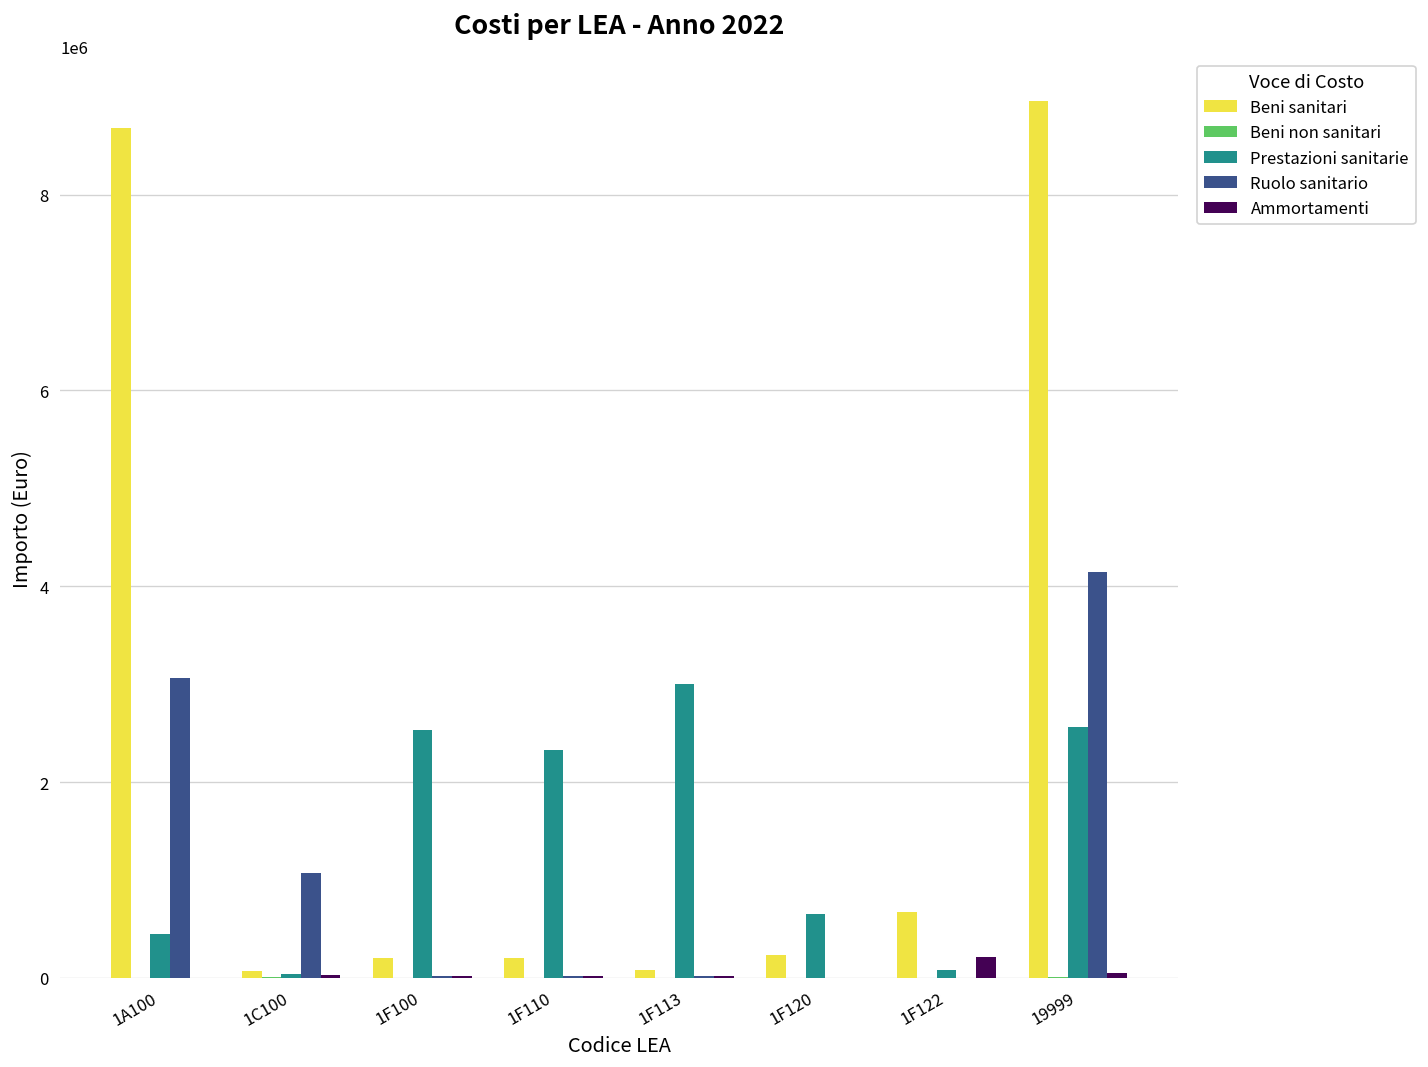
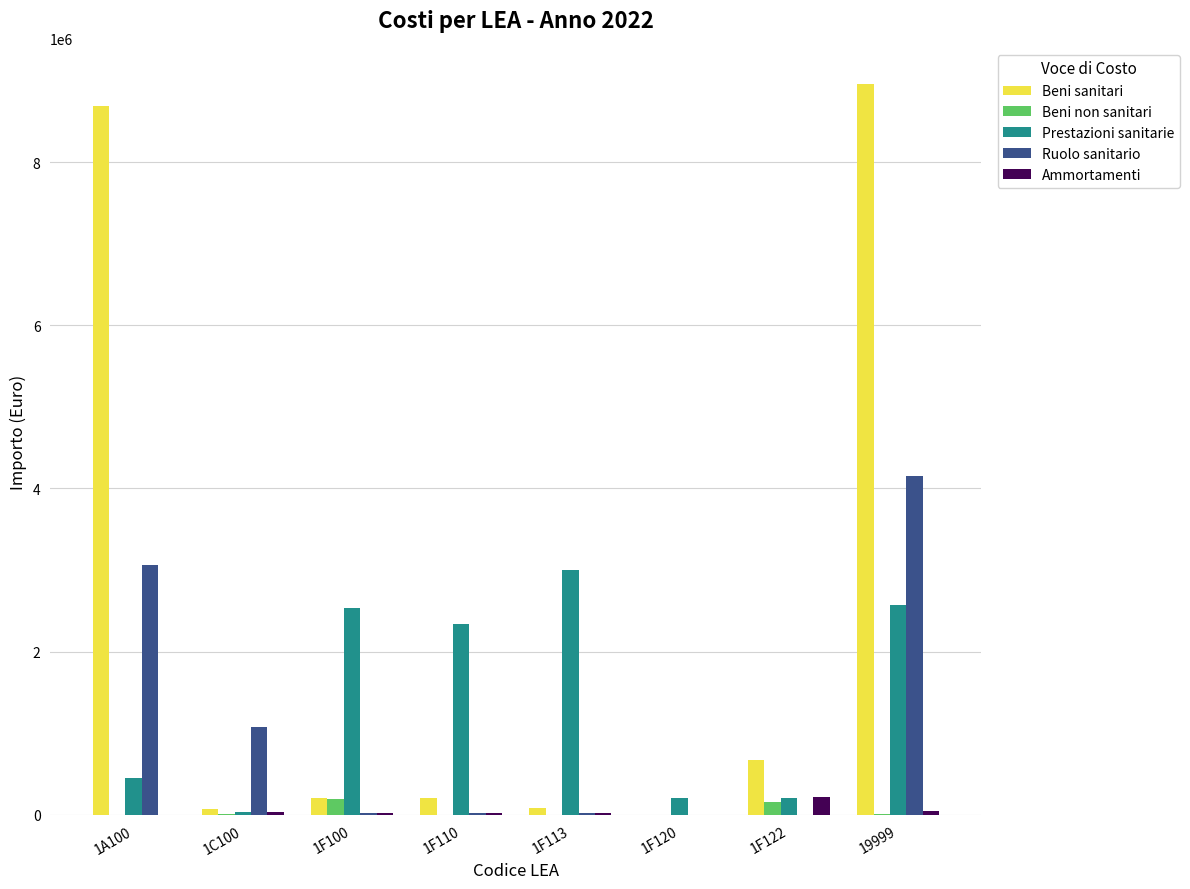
Beni non sanitari, 1F100: 0 -> 200000
Beni sanitari, 1F120: 200000 -> 0
Prestazioni sanitarie, 1F120: 600000 -> 200000
Beni non sanitari, 1F122: 0 -> 200000
Prestazioni sanitarie, 1F122: 100000 -> 200000
